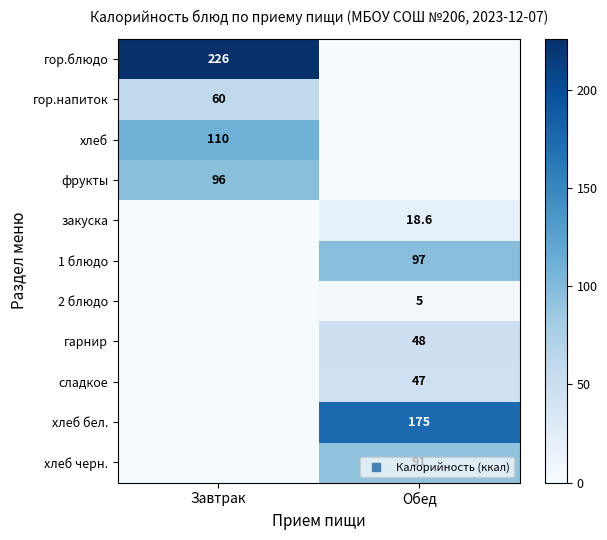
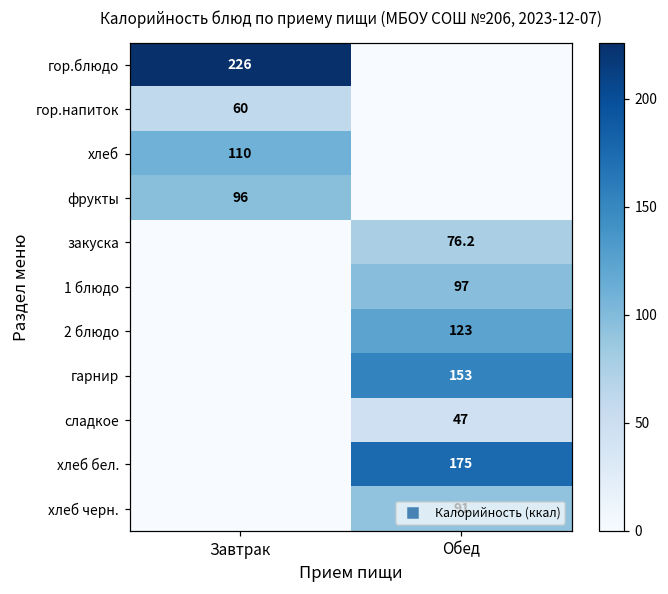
закуска, Обед: 18.6 -> 76.2
2 блюдо, Обед: 5 -> 123
гарнир, Обед: 48 -> 153
